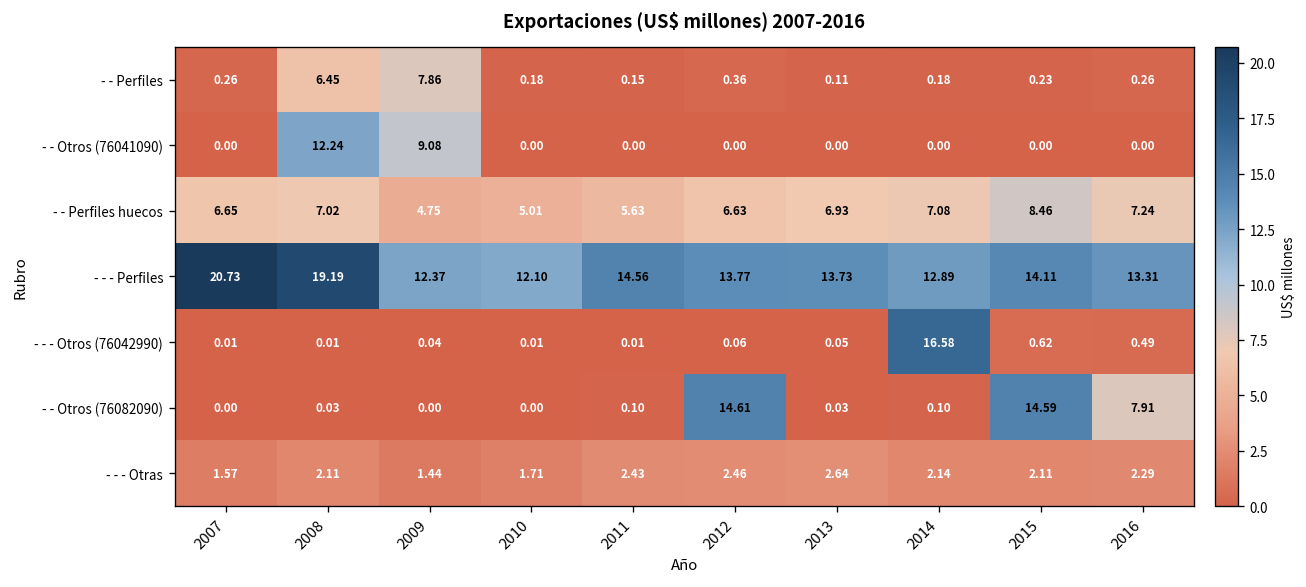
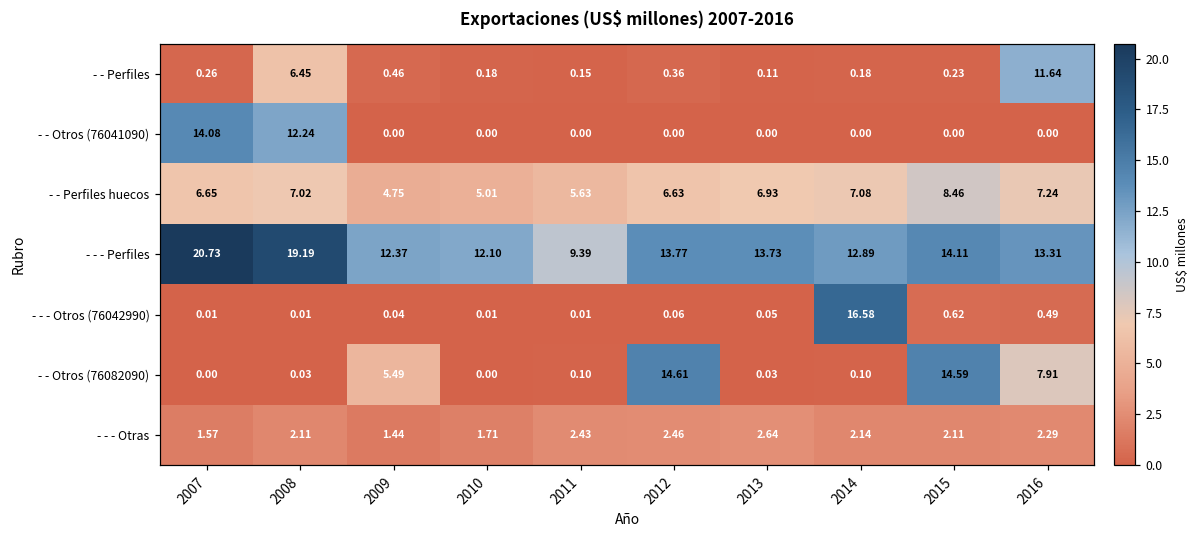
- - Perfiles, 2009: 7.86 -> 0.46
- - Perfiles, 2016: 0.26 -> 11.64
- - Otros (76041090), 2007: 0.00 -> 14.08
- - Otros (76041090), 2009: 9.08 -> 0.00
- - - Perfiles, 2011: 14.56 -> 9.39
- - Otros (76082090), 2009: 0.00 -> 5.49
